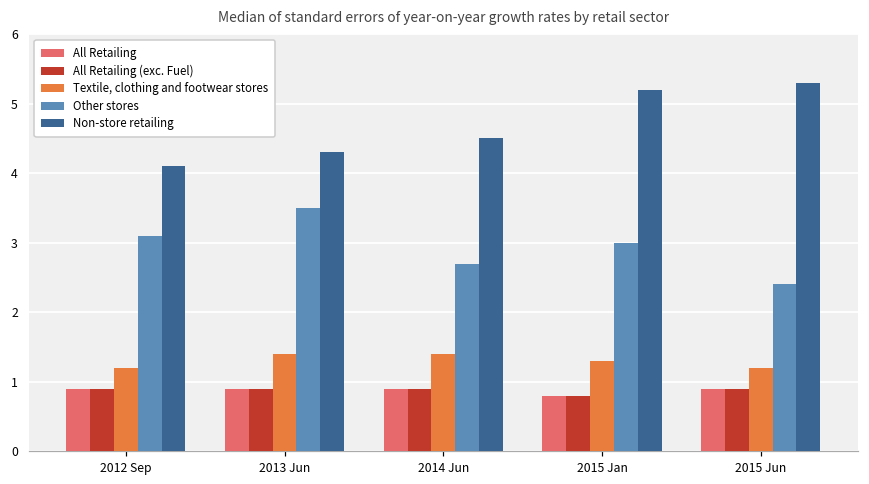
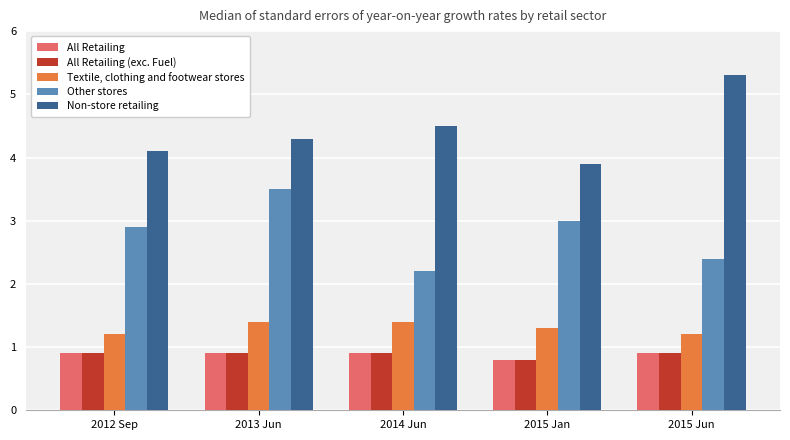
Other stores, 2012 Sep: 3.1 -> 2.9
Other stores, 2014 Jun: 2.7 -> 2.2
Non-store retailing, 2015 Jan: 5.2 -> 3.9
